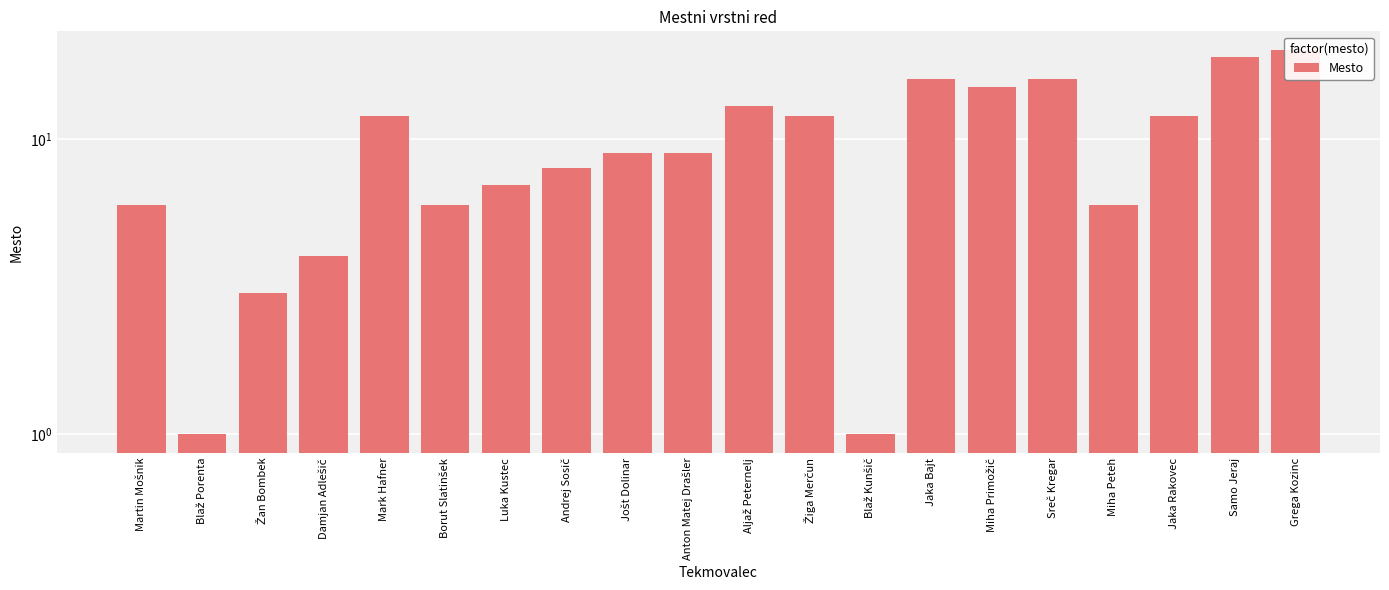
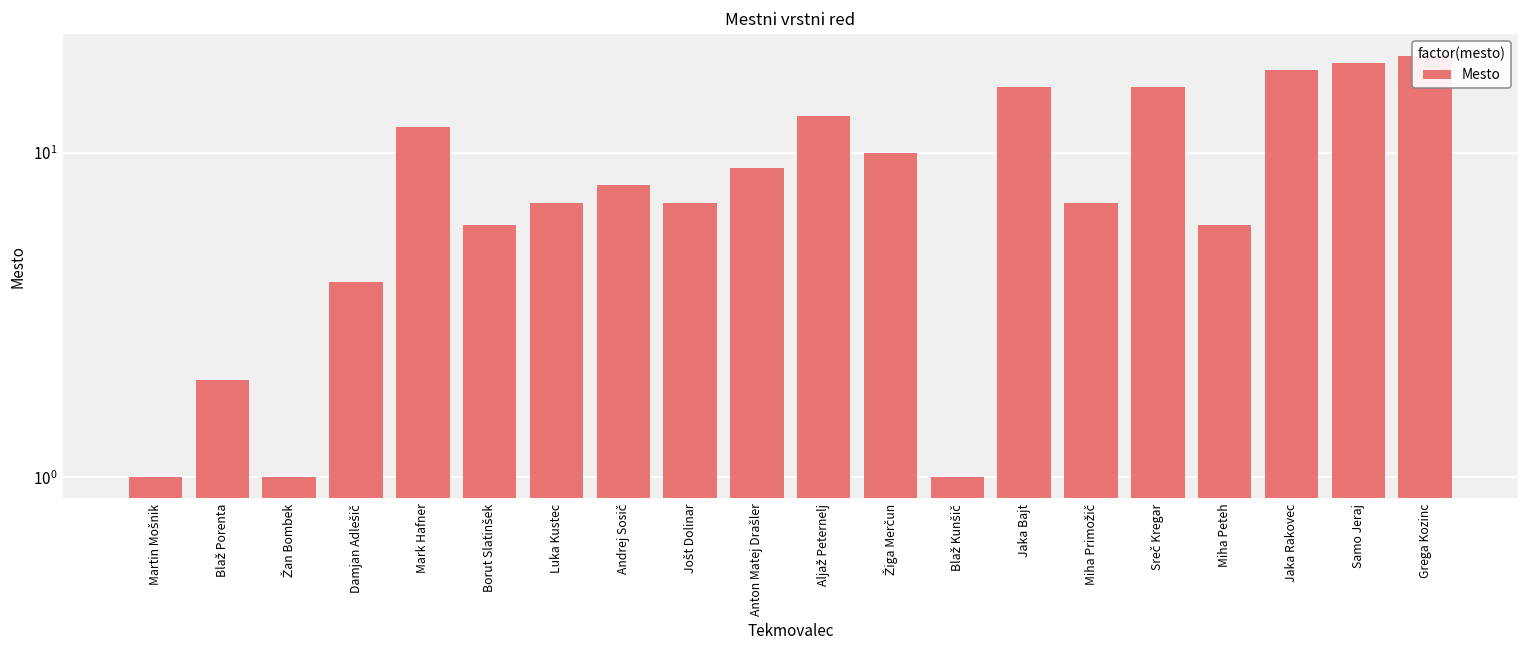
Martin Mošnik: 6 -> 1
Blaž Porenta: 1 -> 2
Žan Bombek: 3 -> 1
Jošt Dolinar: 9 -> 7
Žiga Merčun: 12 -> 10
Miha Primožič: 15 -> 7
Jaka Rakovec: 12 -> 18
